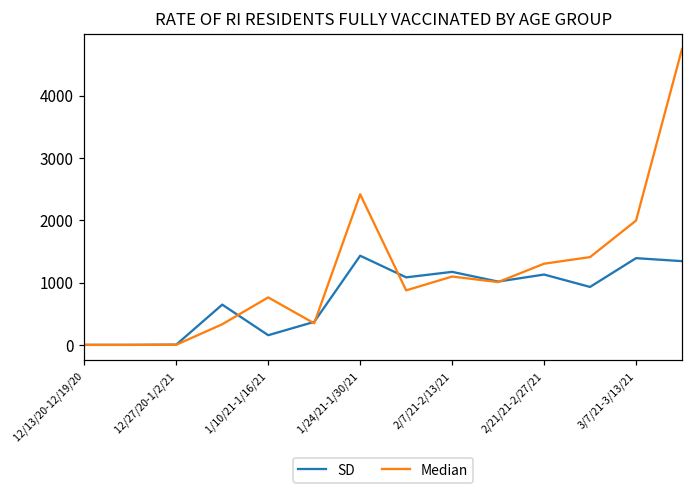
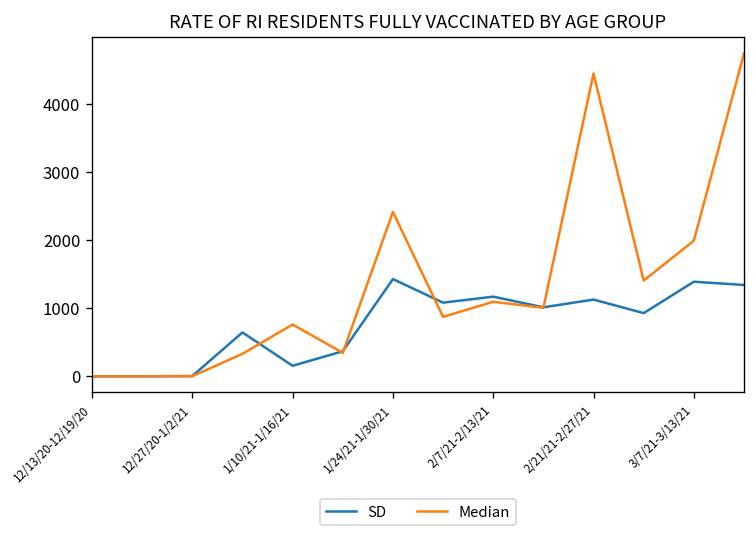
Median, 2/21/21-2/27/21: 1300 -> 4500
